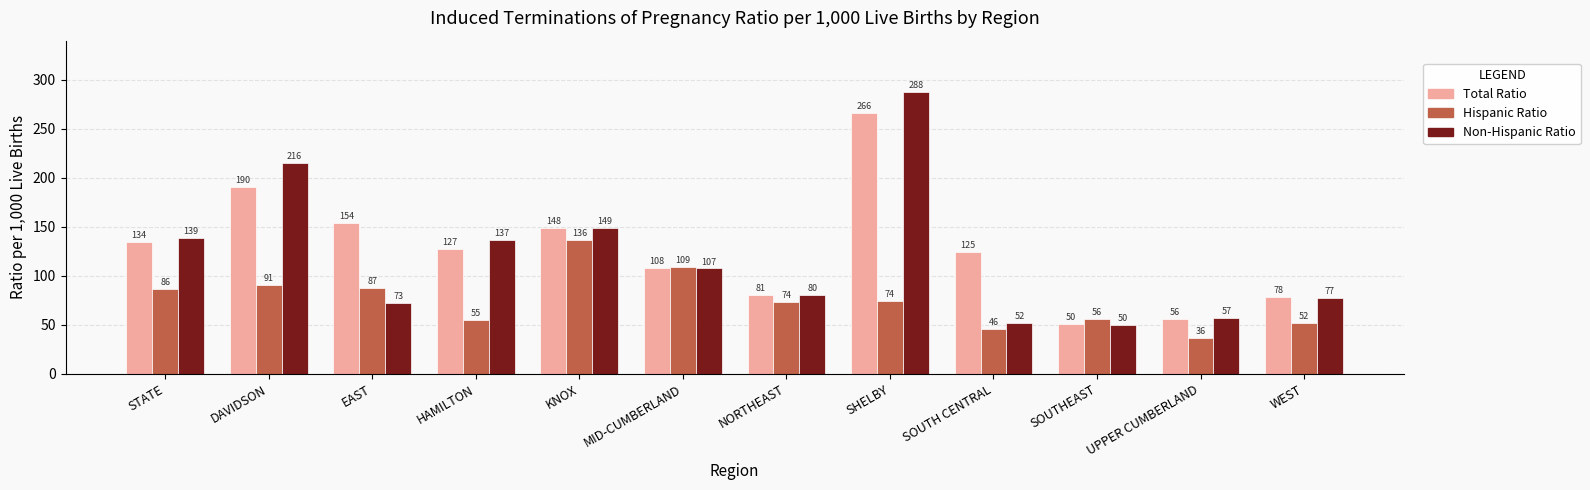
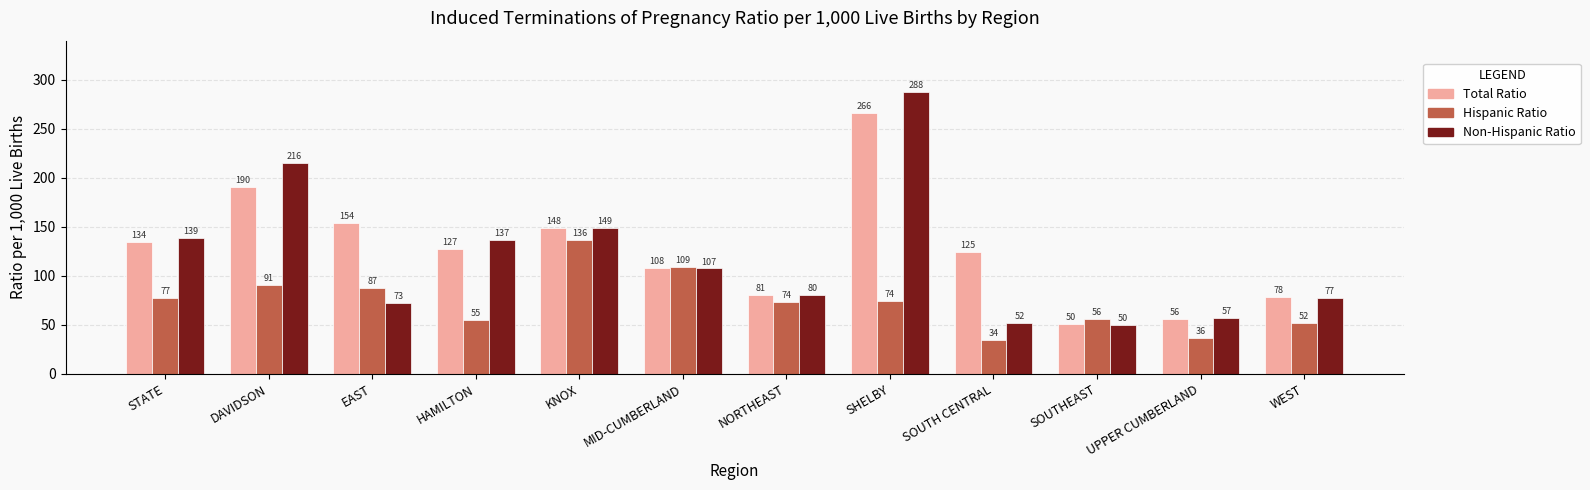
Hispanic Ratio, STATE: 86 -> 77
Hispanic Ratio, SOUTH CENTRAL: 46 -> 34
